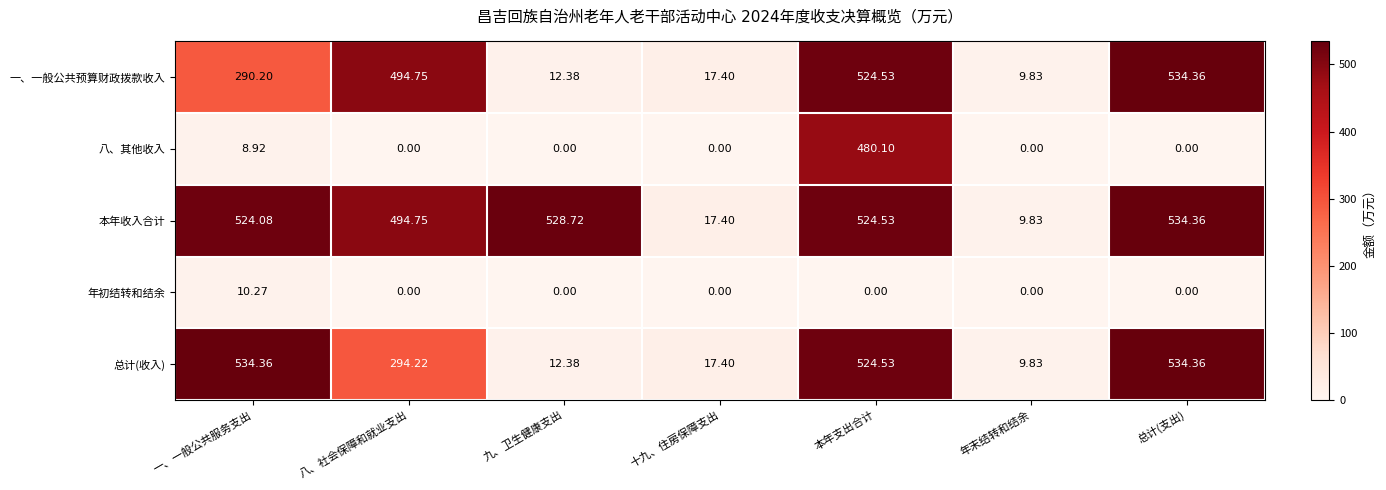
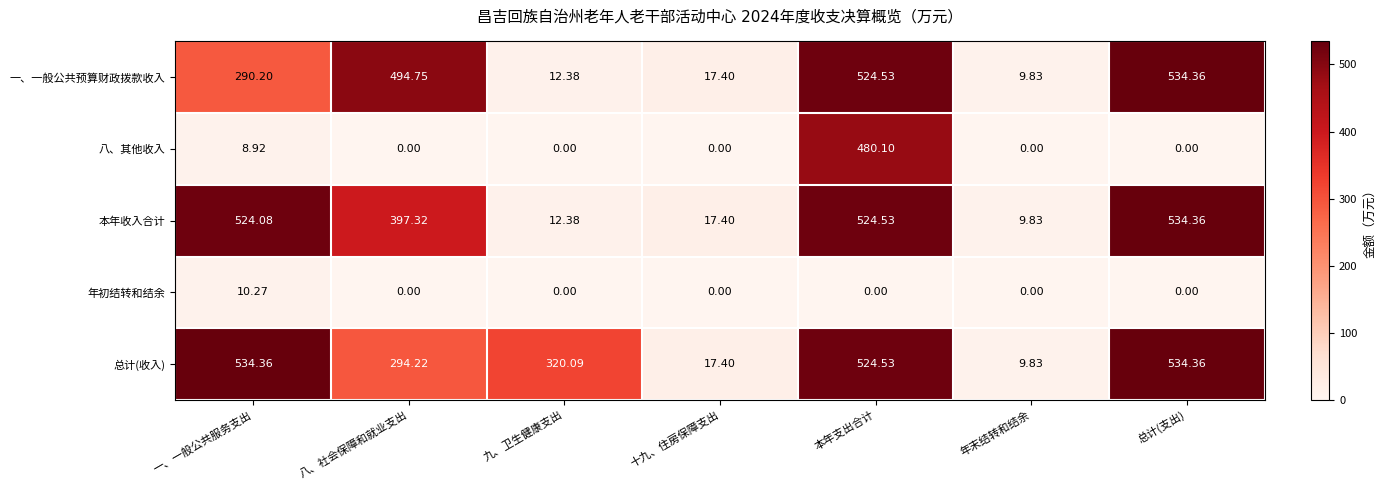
本年收入合计, 八、社会保障和就业支出: 494.75 -> 397.32
本年收入合计, 九、卫生健康支出: 528.72 -> 12.38
总计(收入), 九、卫生健康支出: 12.38 -> 320.09
